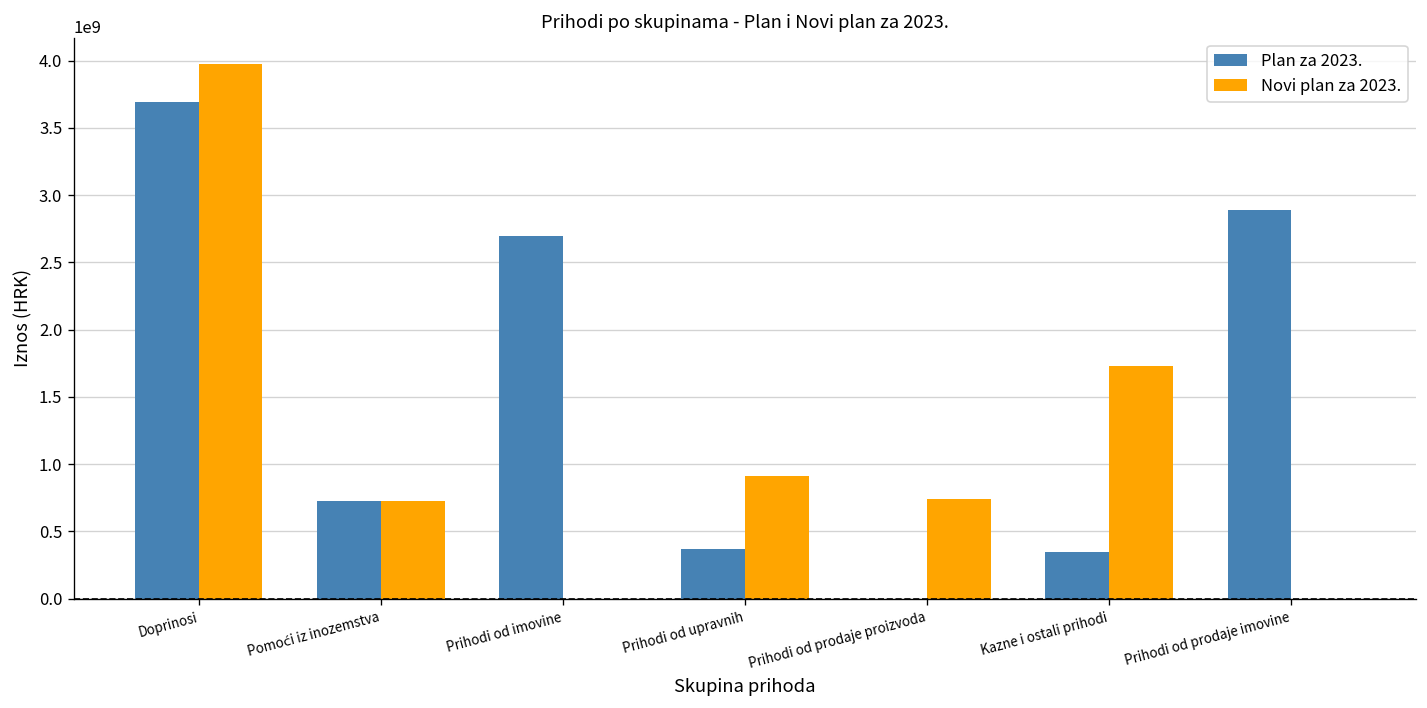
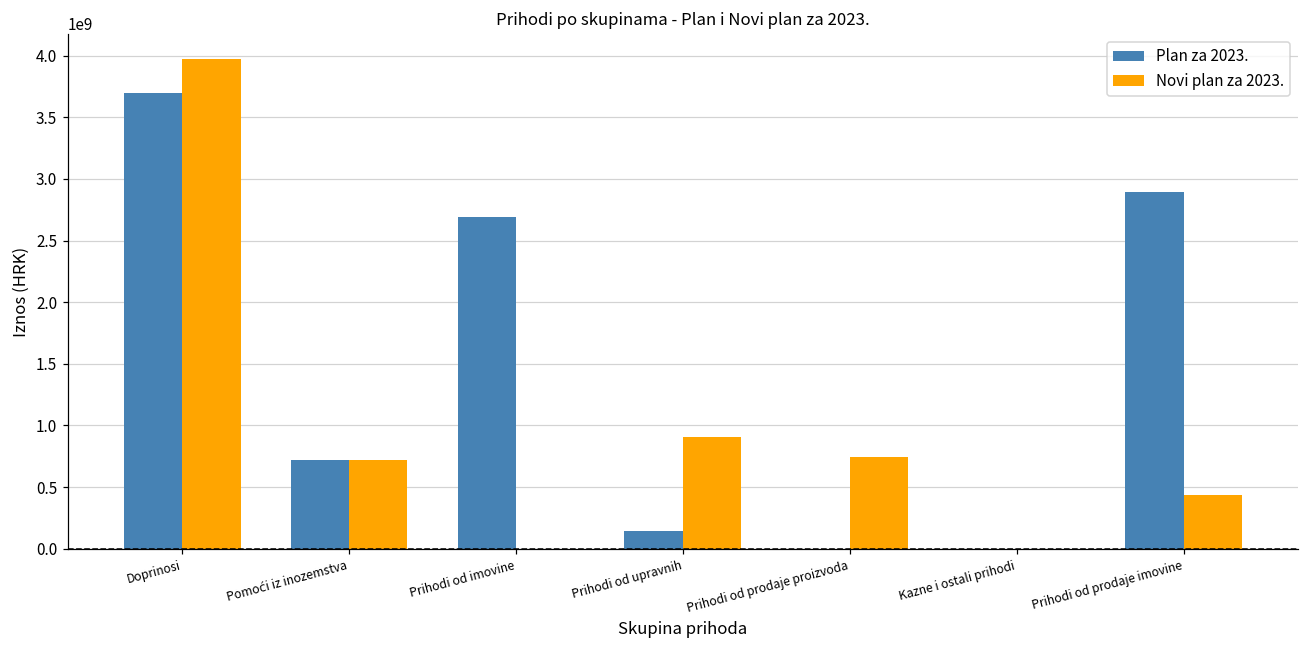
Plan za 2023., Prihodi od upravnih: 370000000 -> 140000000
Plan za 2023., Kazne i ostali prihodi: 350000000 -> 0
Novi plan za 2023., Kazne i ostali prihodi: 1730000000 -> 0
Novi plan za 2023., Prihodi od prodaje imovine: 0 -> 440000000
